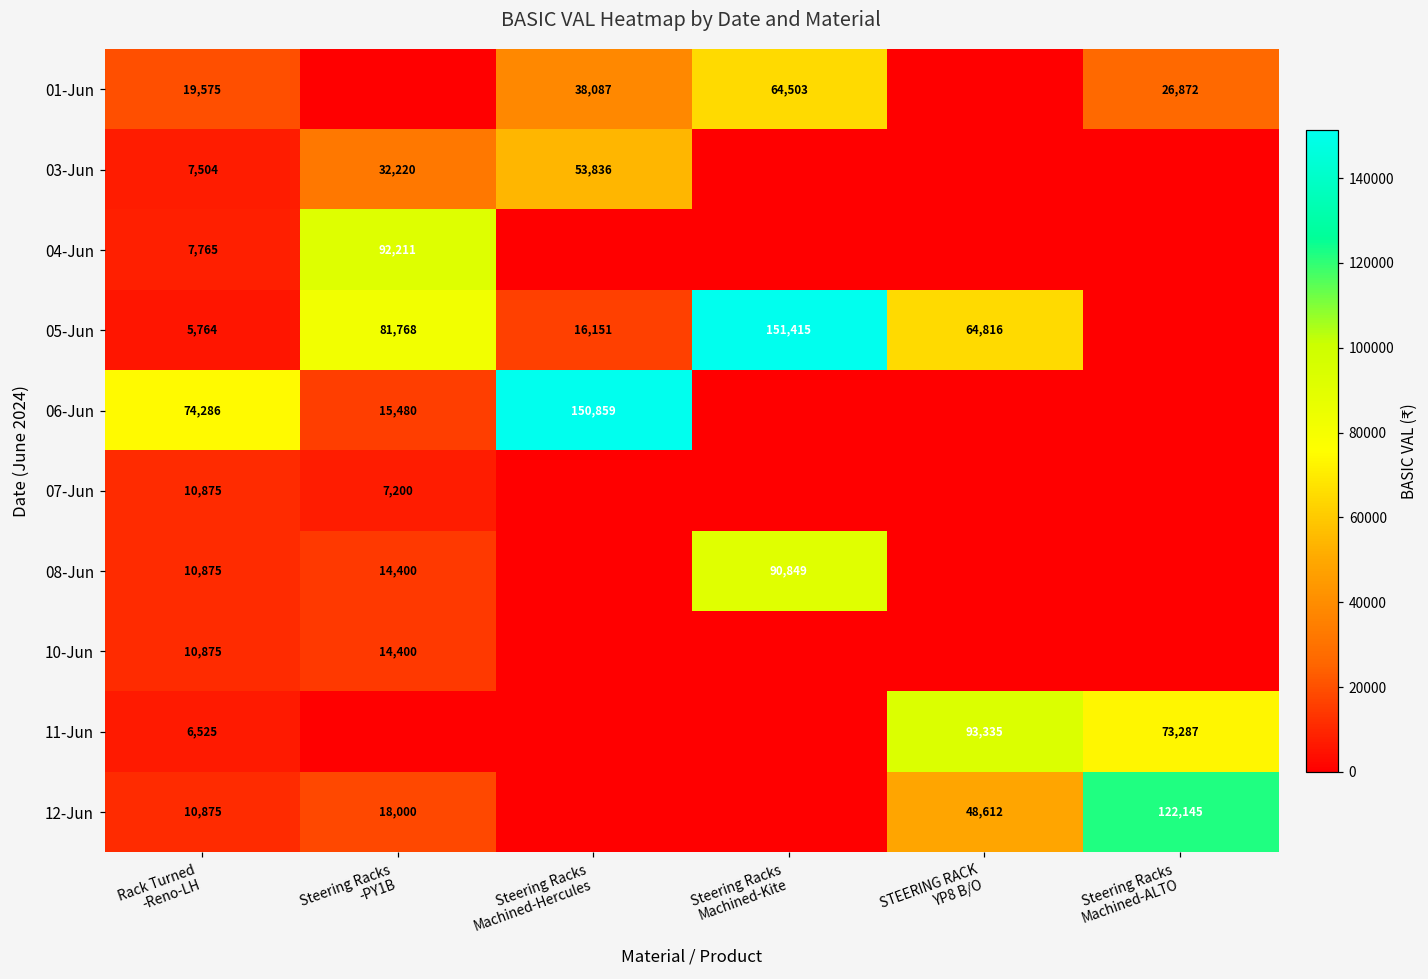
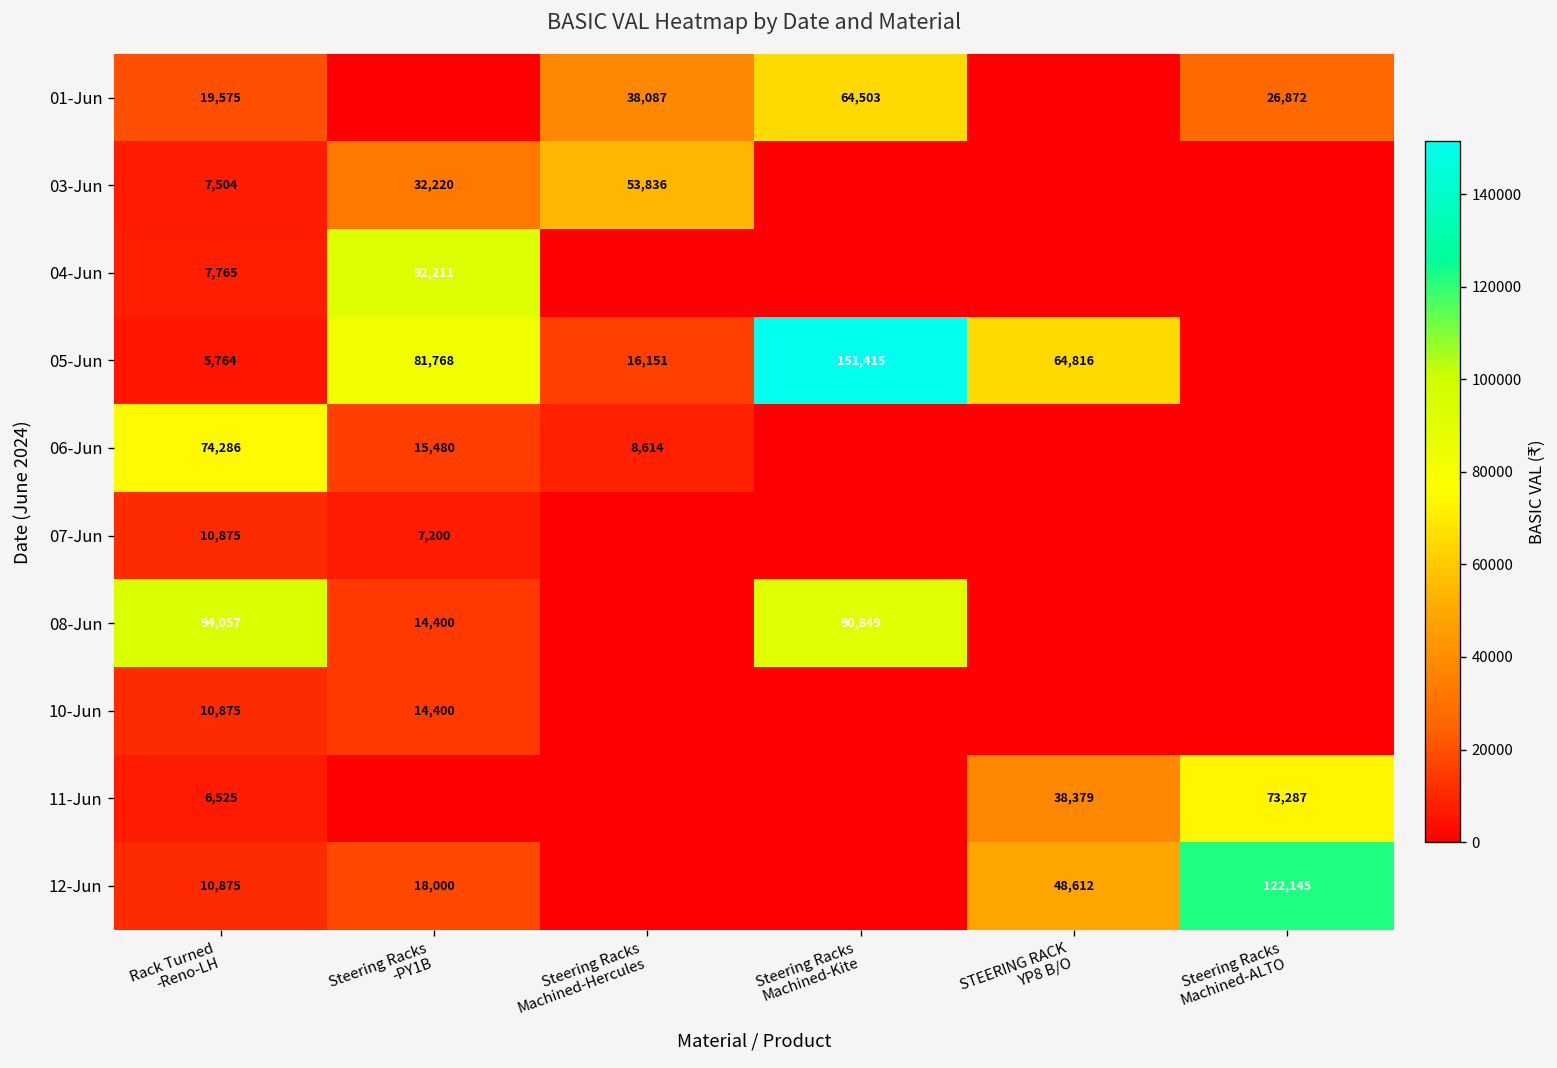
06-Jun, Steering Racks Machined-Hercules: 150,859 -> 8,614
08-Jun, Rack Turned -Reno-LH: 10,875 -> 94,057
11-Jun, STEERING RACK YP8 B/O: 93,335 -> 38,379
